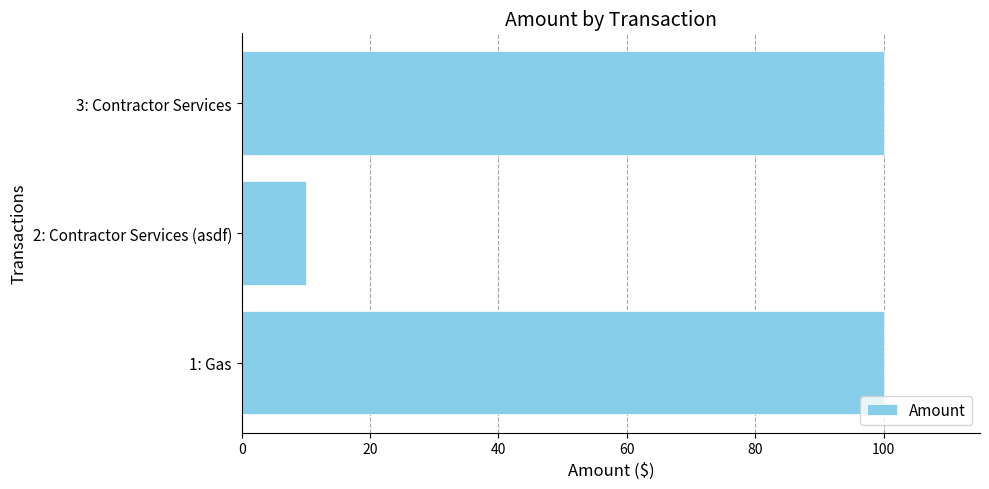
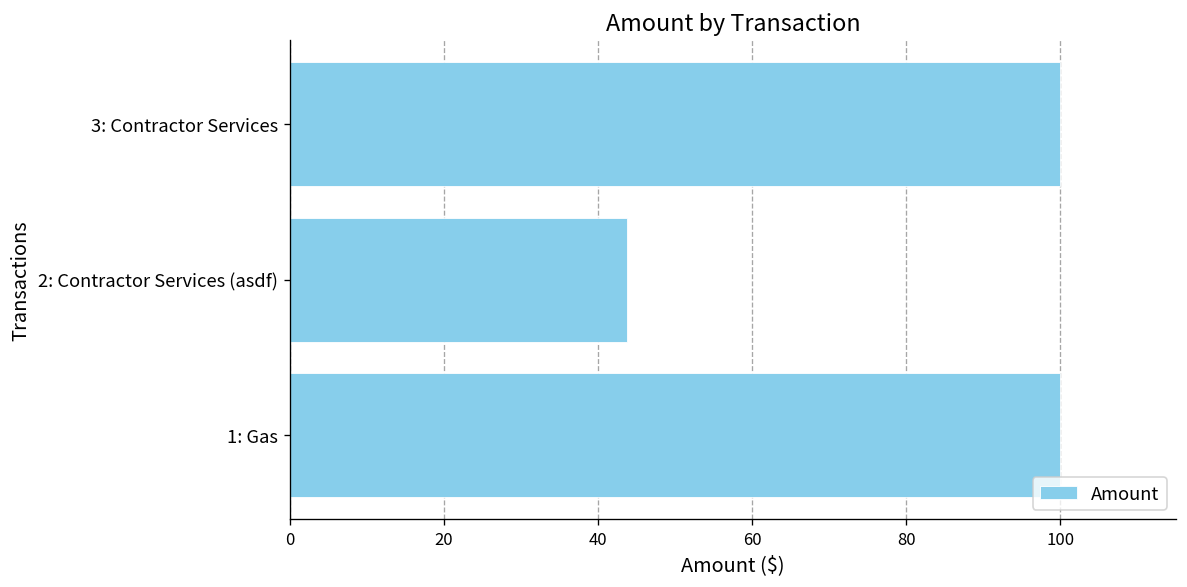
2: Contractor Services (asdf): 10 -> 44
